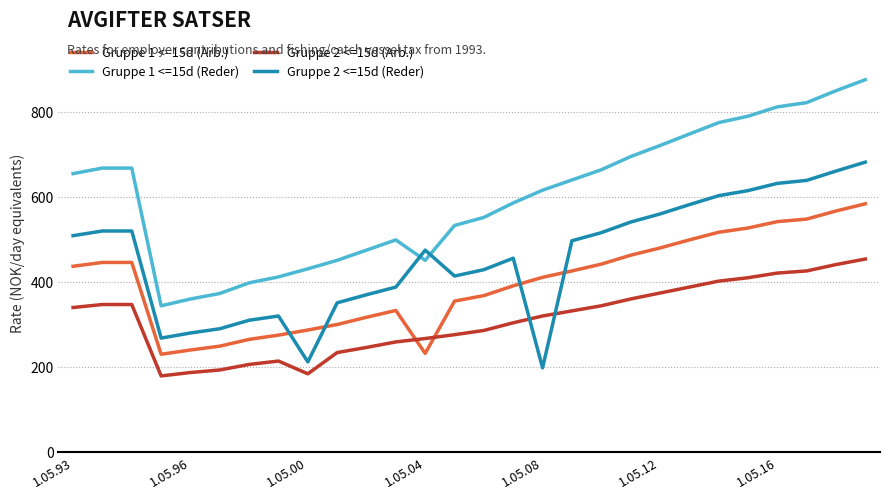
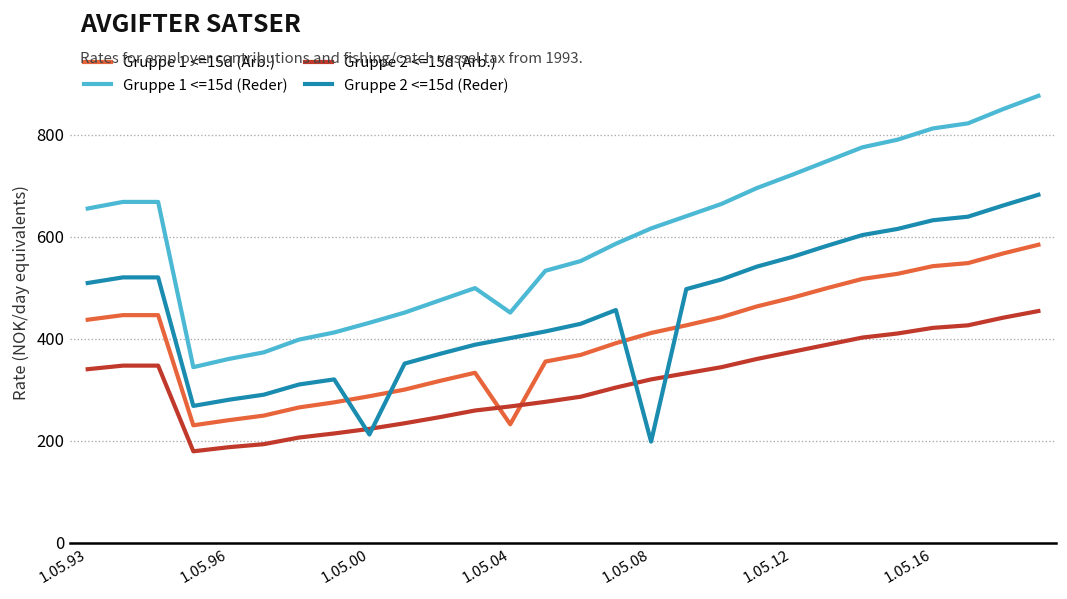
Gruppe 2 <=15d (Arb.), 1.05.00: 180 -> 220
Gruppe 2 <=15d (Reder), 1.05.04: 480 -> 400
